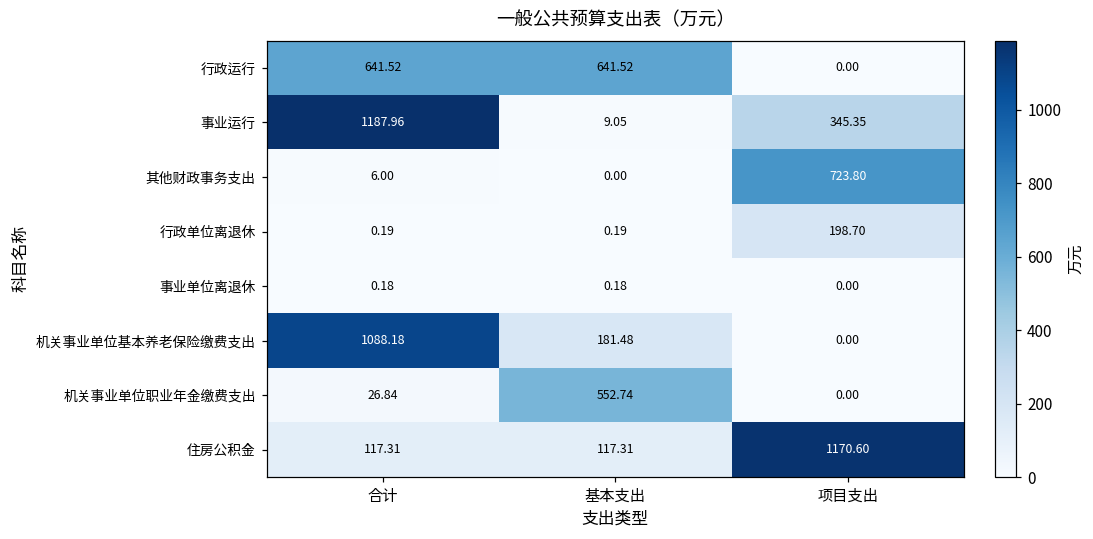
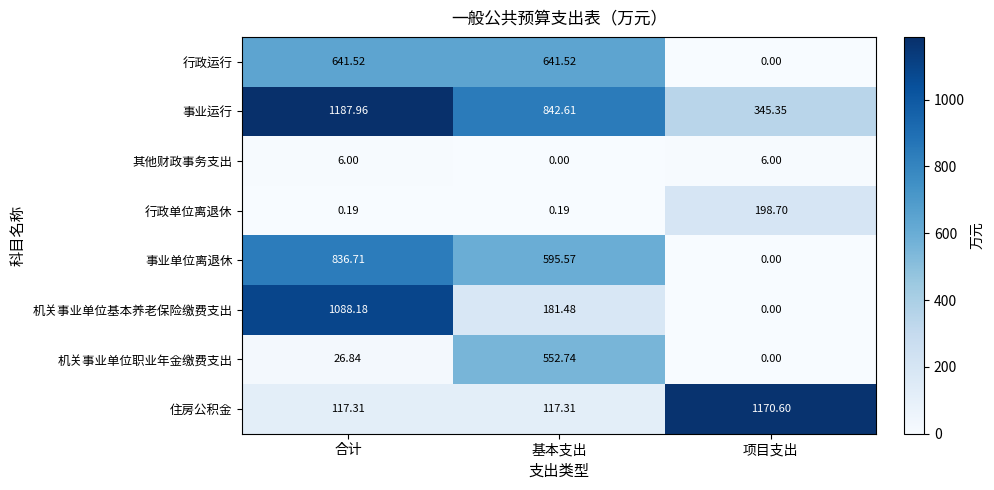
事业运行, 基本支出: 9.05 -> 842.61
其他财政事务支出, 项目支出: 723.80 -> 6.00
事业单位离退休, 合计: 0.18 -> 836.71
事业单位离退休, 基本支出: 0.18 -> 595.57
